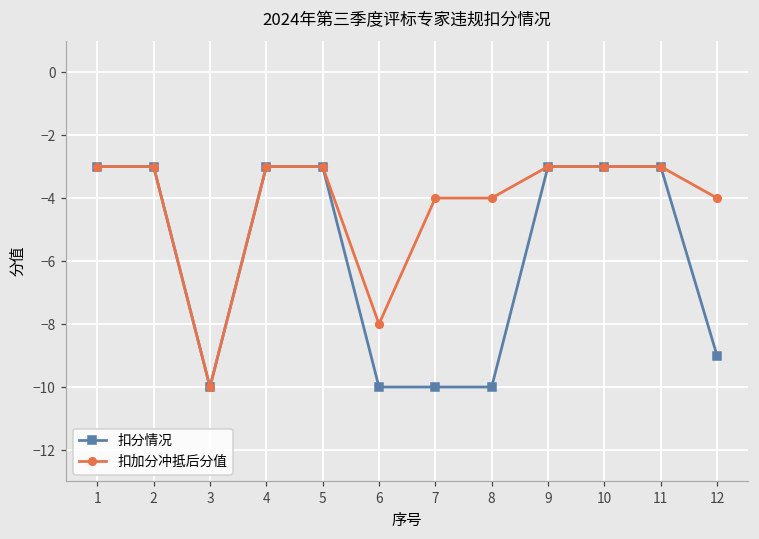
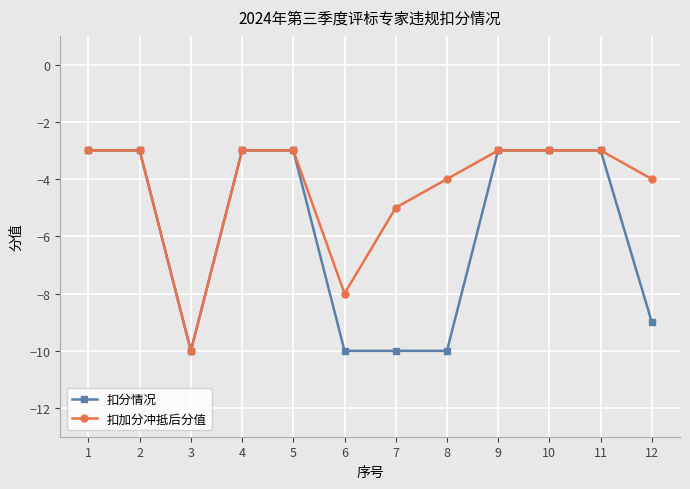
扣加分冲抵后分值, 7: -4 -> -5
